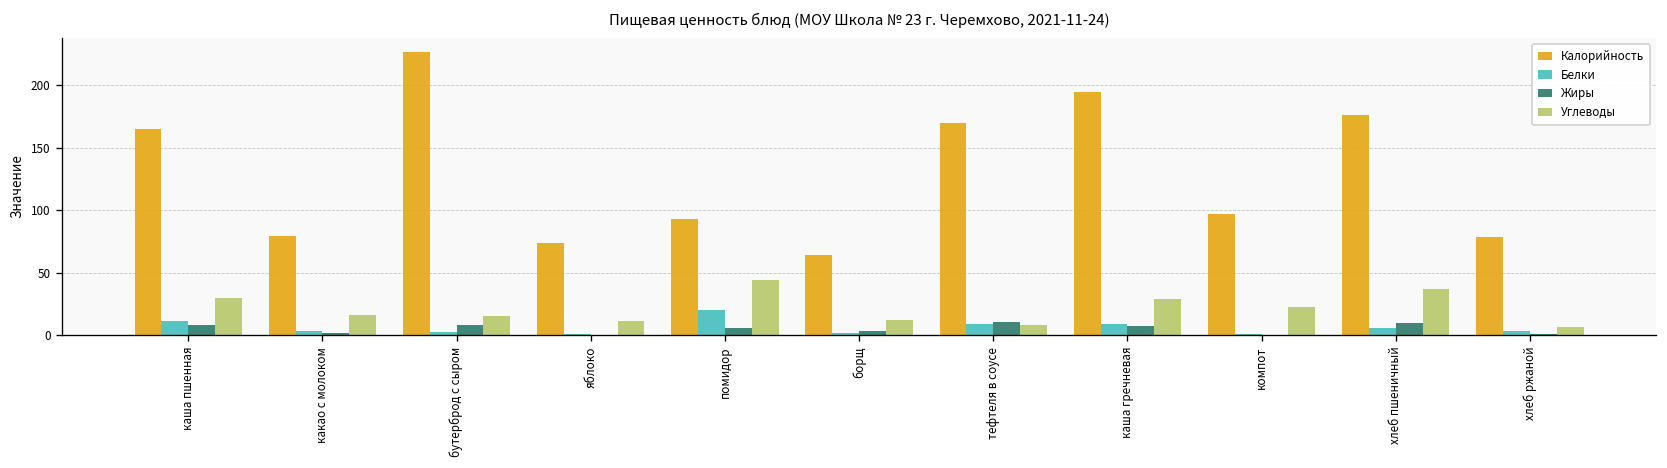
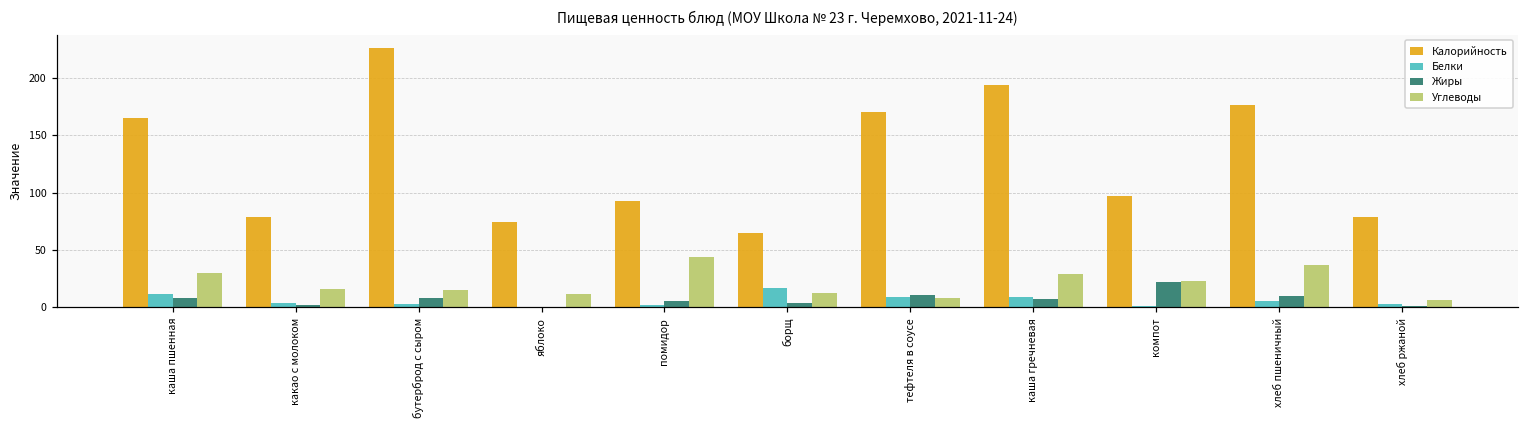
Белки, помидор: 20 -> 1
Белки, борщ: 2 -> 16
Жиры, компот: 0 -> 22
